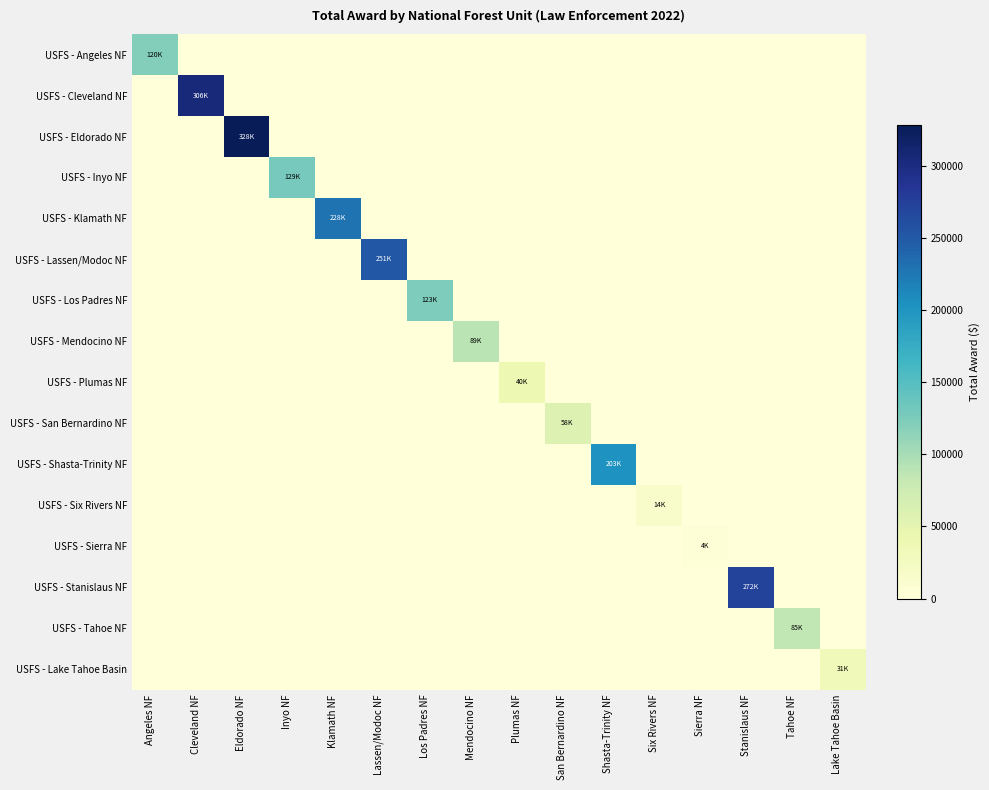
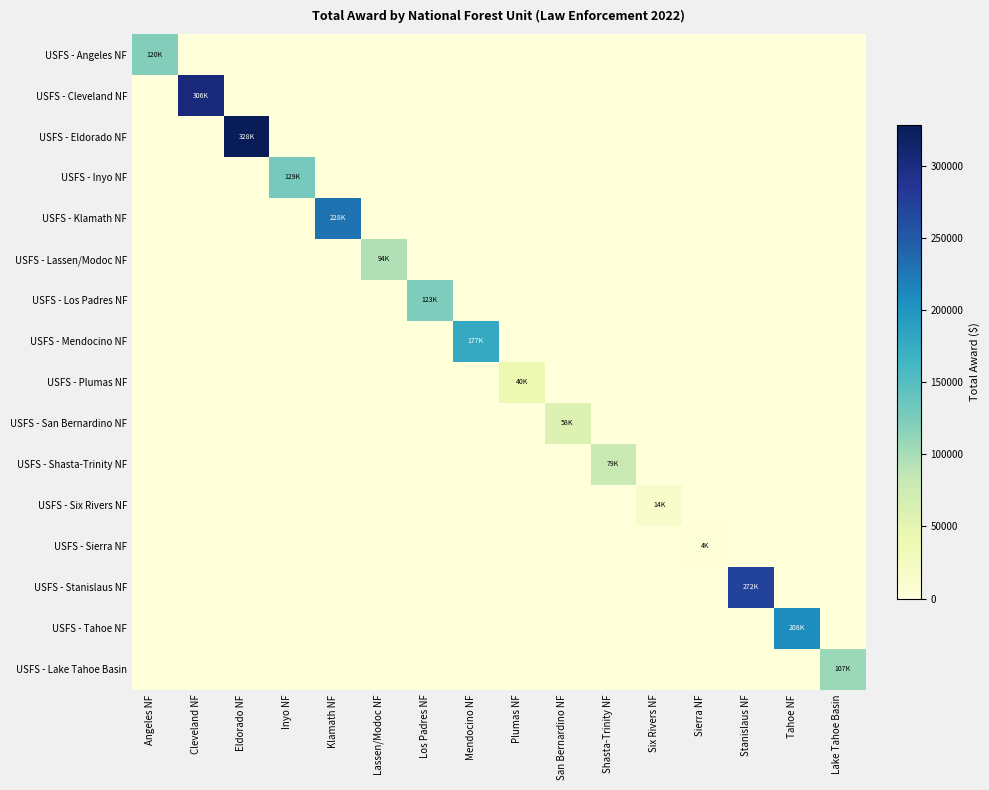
USFS - Lassen/Modoc NF, Lassen/Modoc NF: 251K -> 94K
USFS - Mendocino NF, Mendocino NF: 89K -> 177K
USFS - Shasta-Trinity NF, Shasta-Trinity NF: 203K -> 79K
USFS - Tahoe NF, Tahoe NF: 85K -> 208K
USFS - Lake Tahoe Basin, Lake Tahoe Basin: 31K -> 107K
